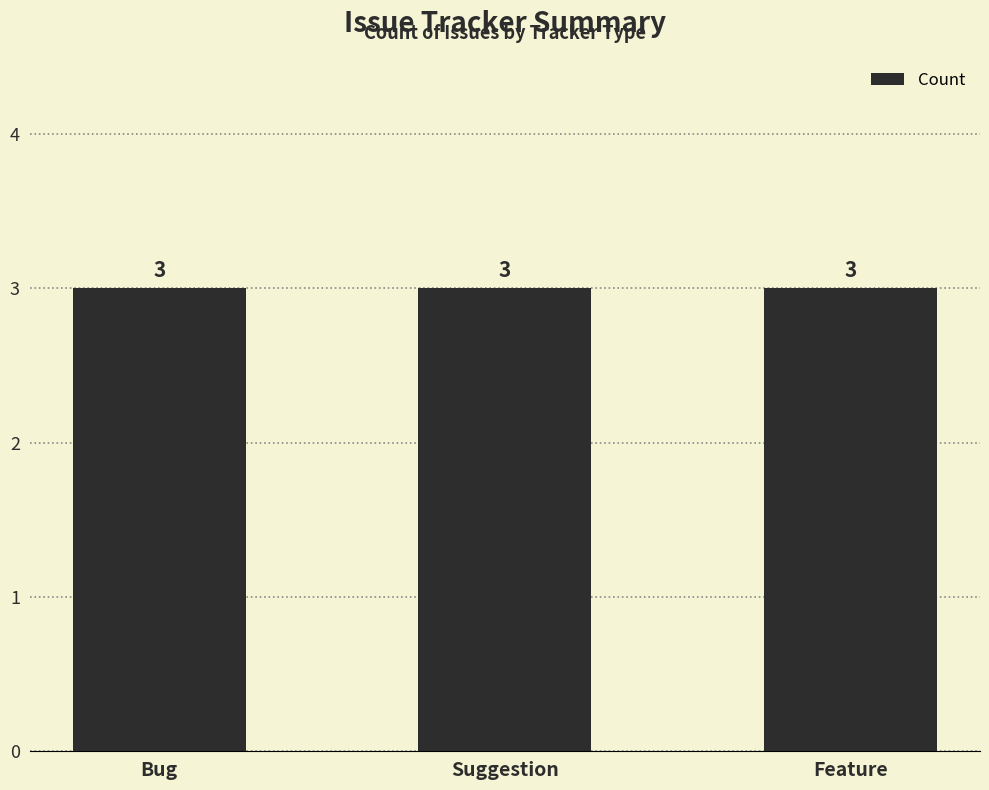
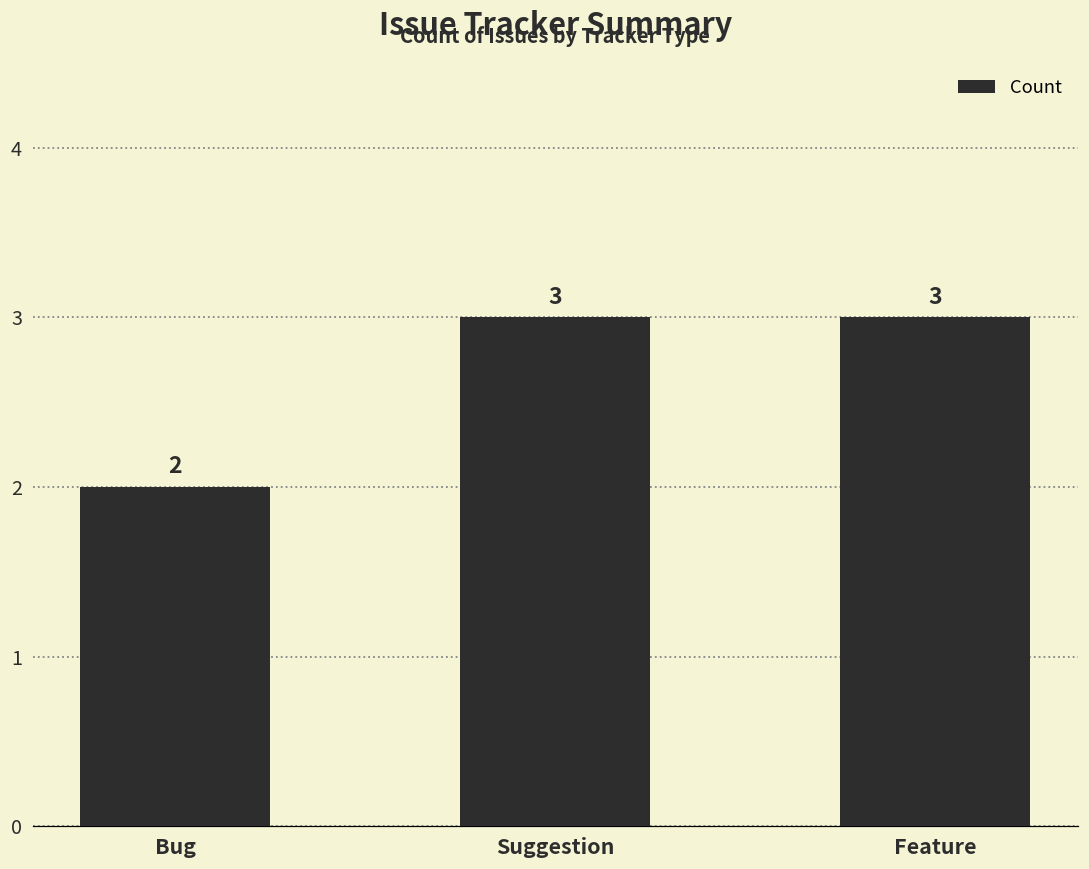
Bug: 3 -> 2
